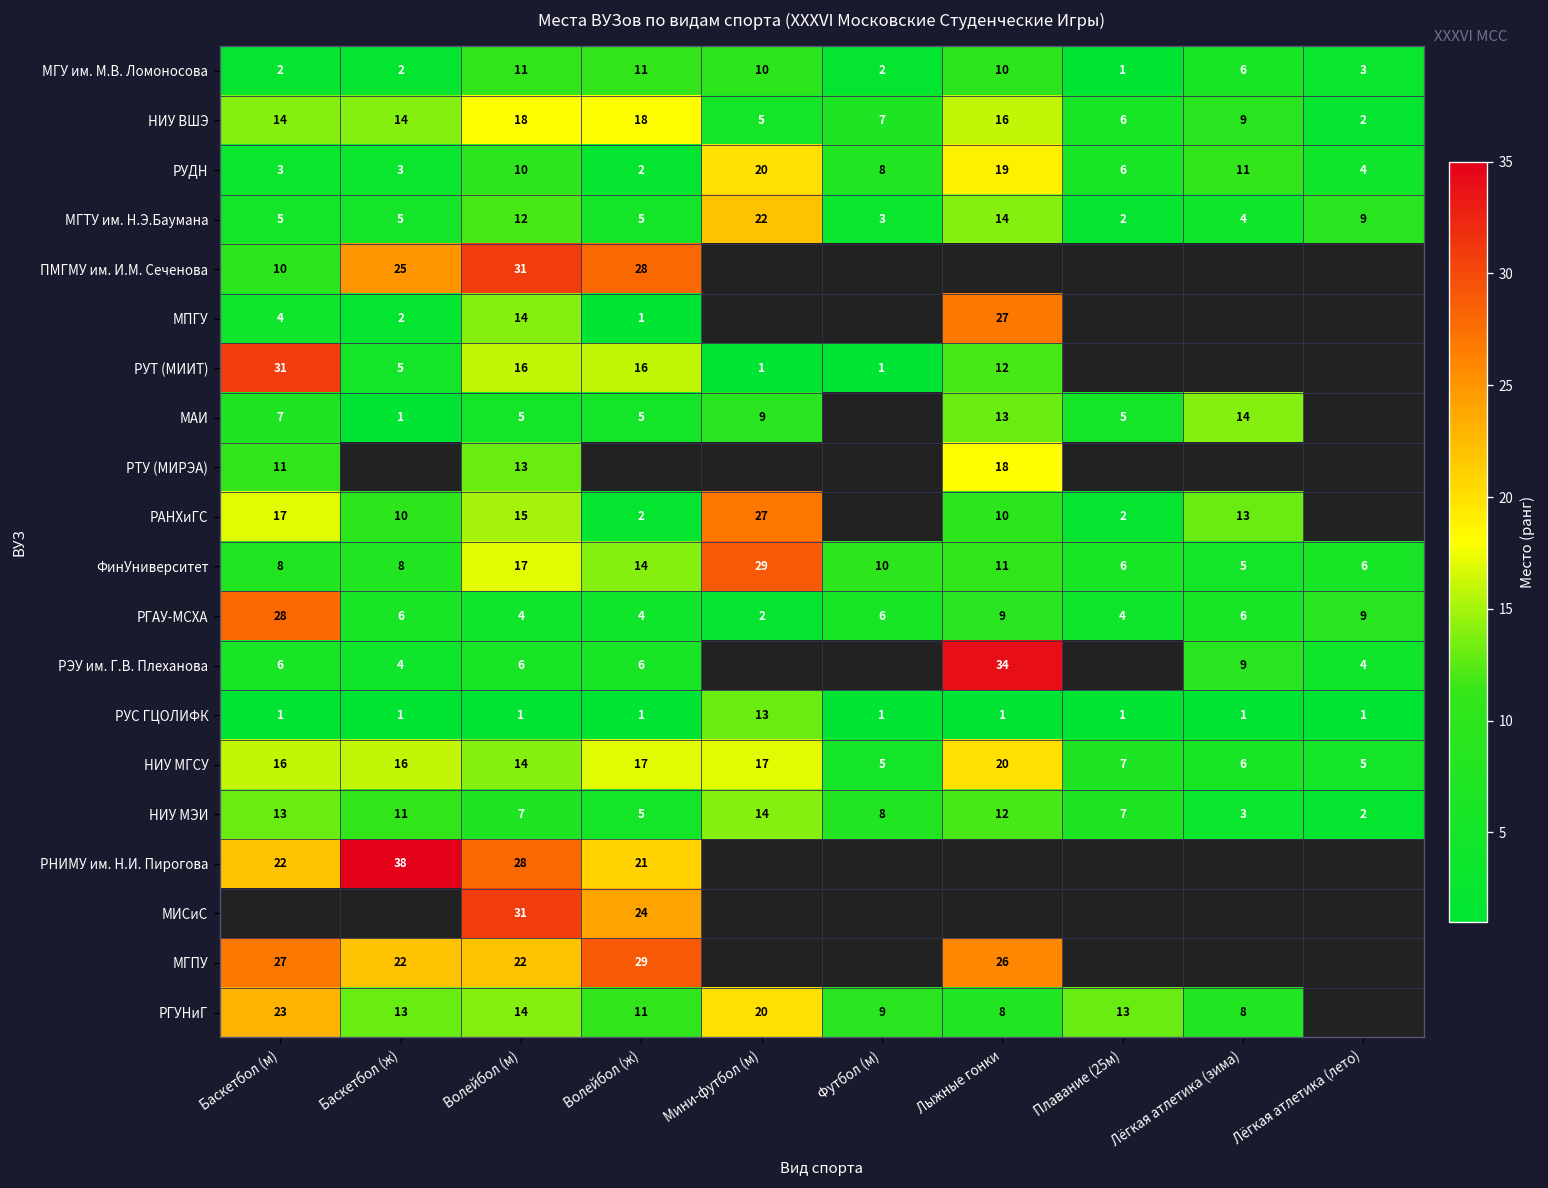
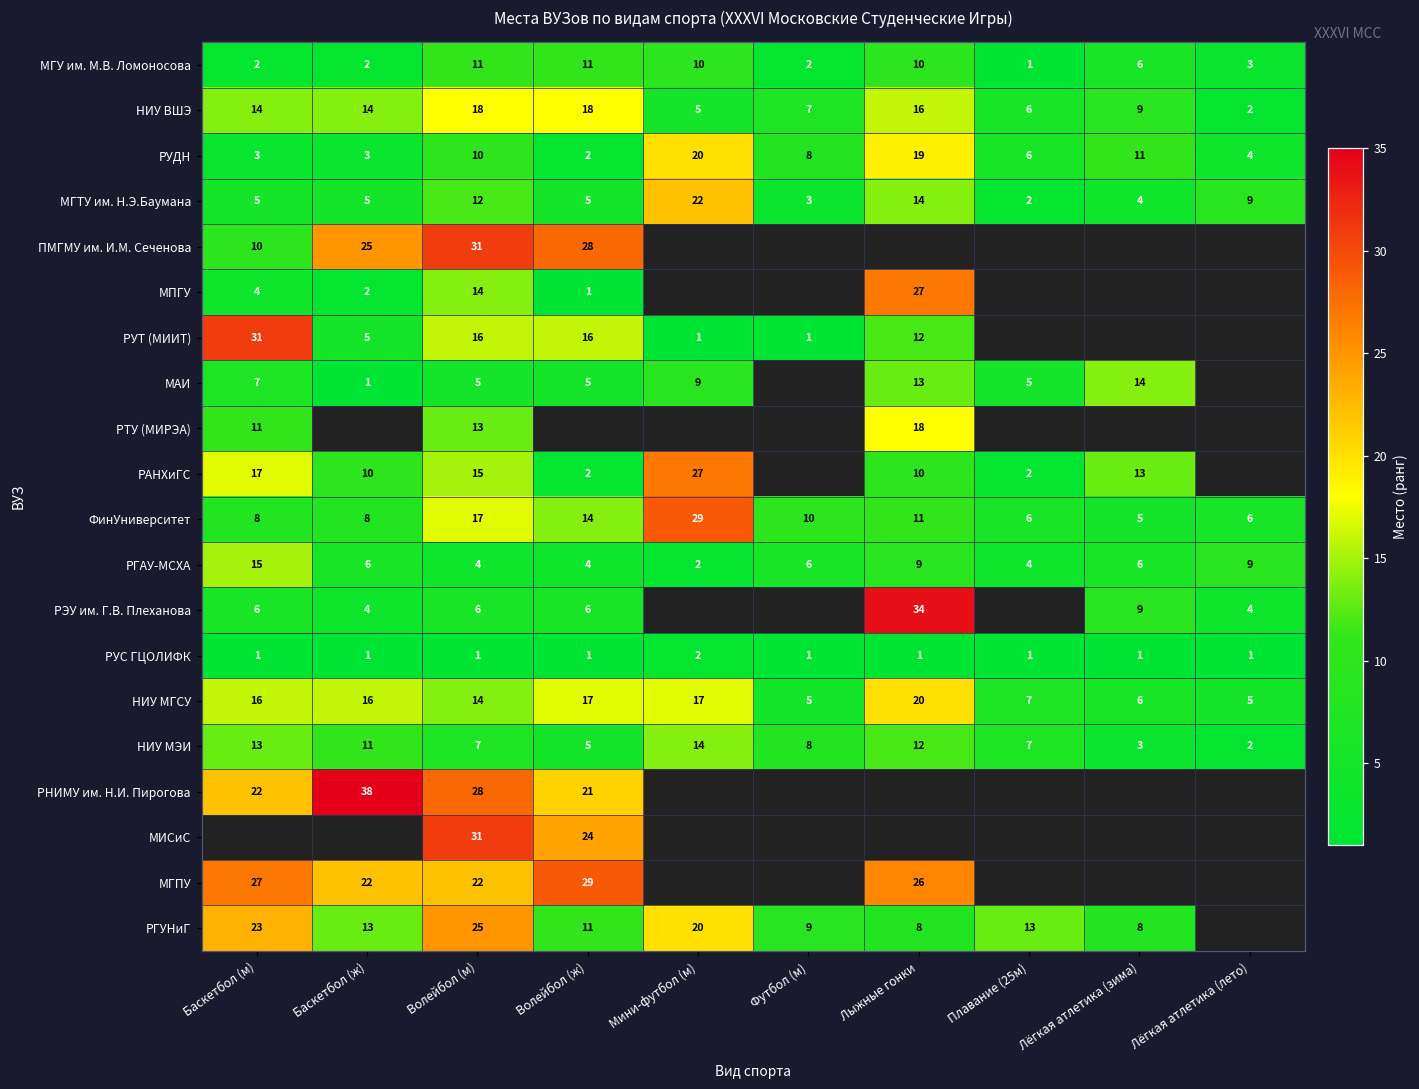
РГАУ-МСХА, Баскетбол (м): 28 -> 15
РУС ГЦОЛИФК, Мини-футбол (м): 13 -> 2
РГУНиГ, Волейбол (м): 14 -> 25
